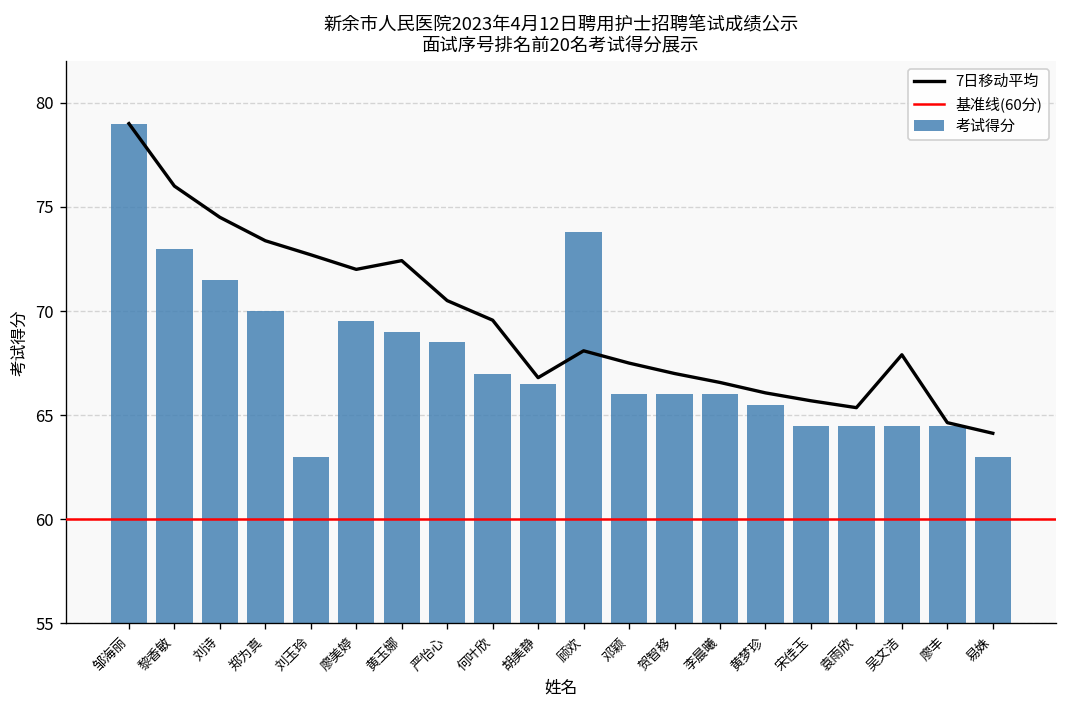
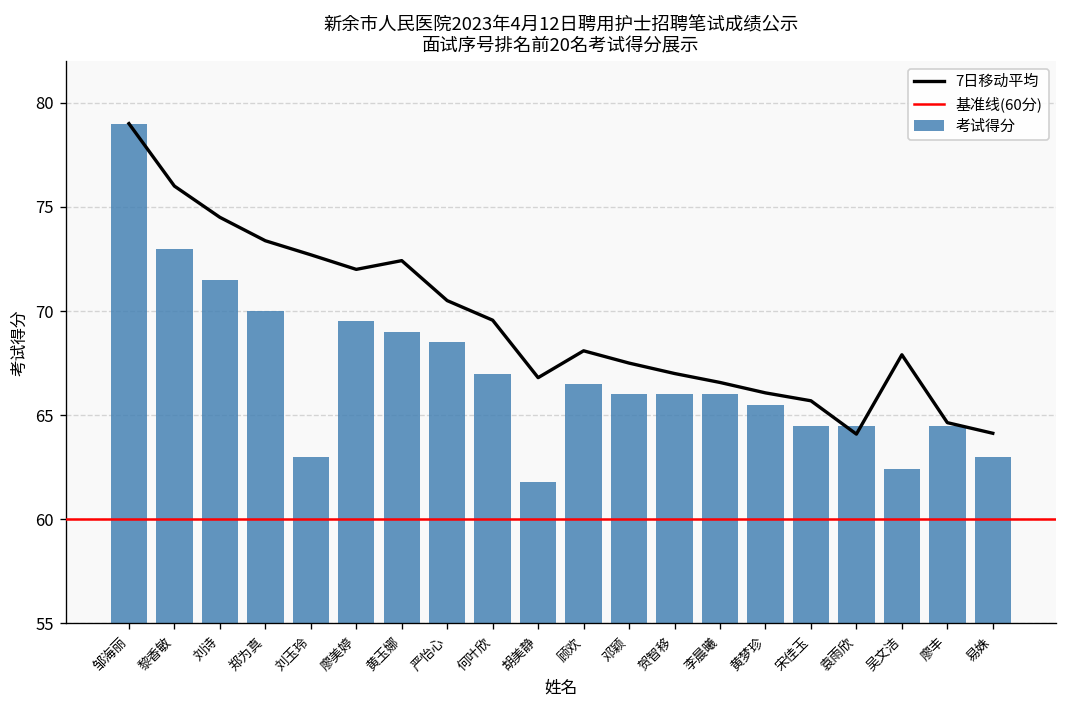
考试得分, 胡美静: 66.5 -> 61.8
考试得分, 顾欢: 73.8 -> 66.5
7日移动平均, 袁雨欣: 65.4 -> 64.1
考试得分, 吴文洁: 64.5 -> 62.4
